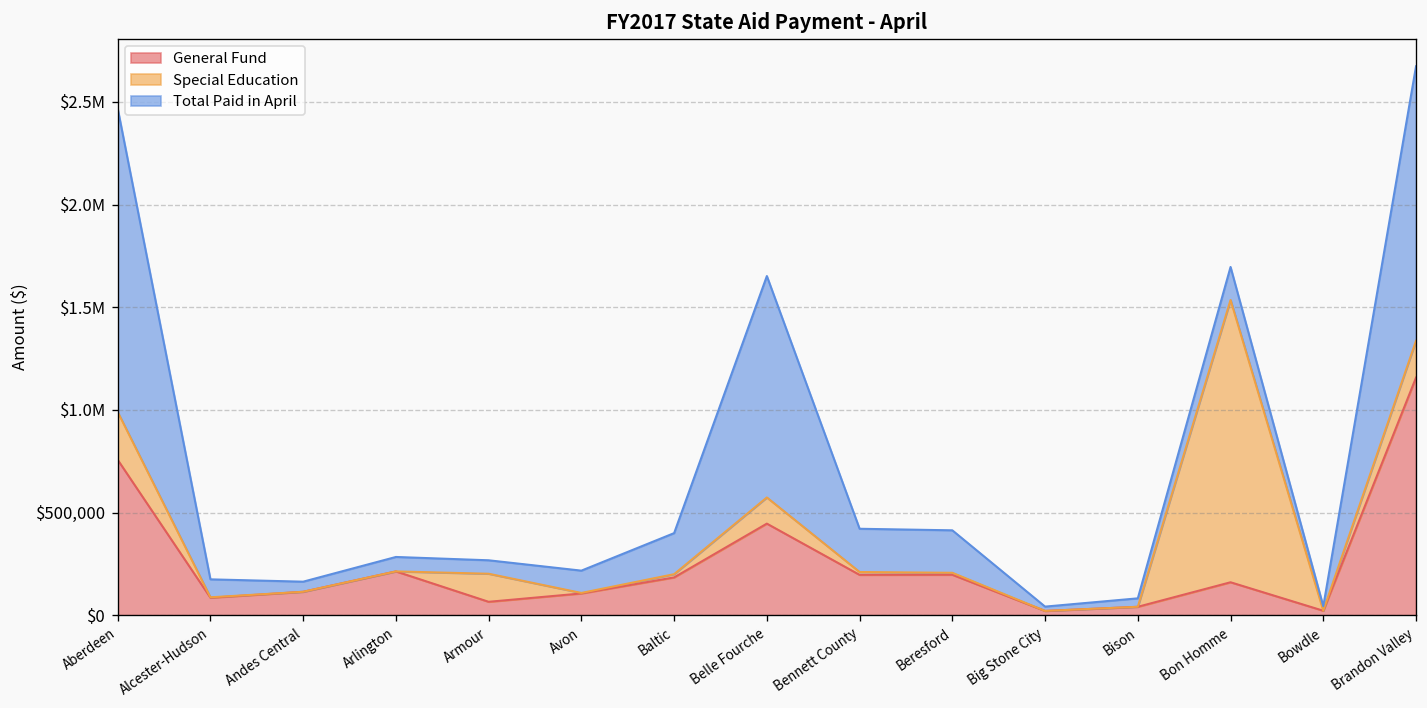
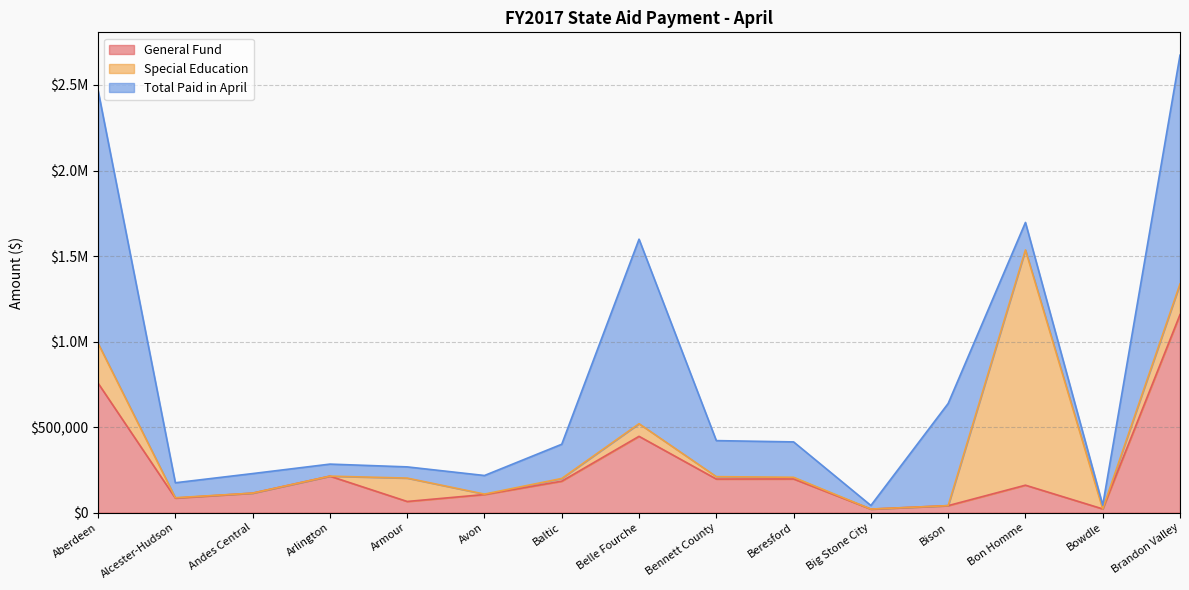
Total Paid in April, Andes Central: $50,000 -> $110,000
Special Education, Belle Fourche: $130,000 -> $70,000
Total Paid in April, Bison: $40,000 -> $600,000
